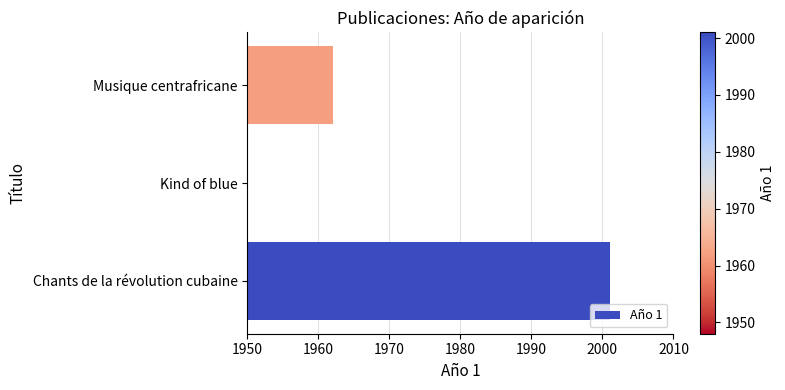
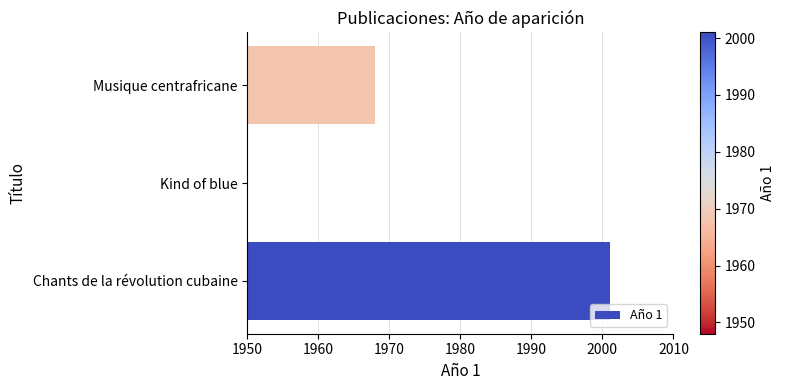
Musique centrafricane: 1962 -> 1968
